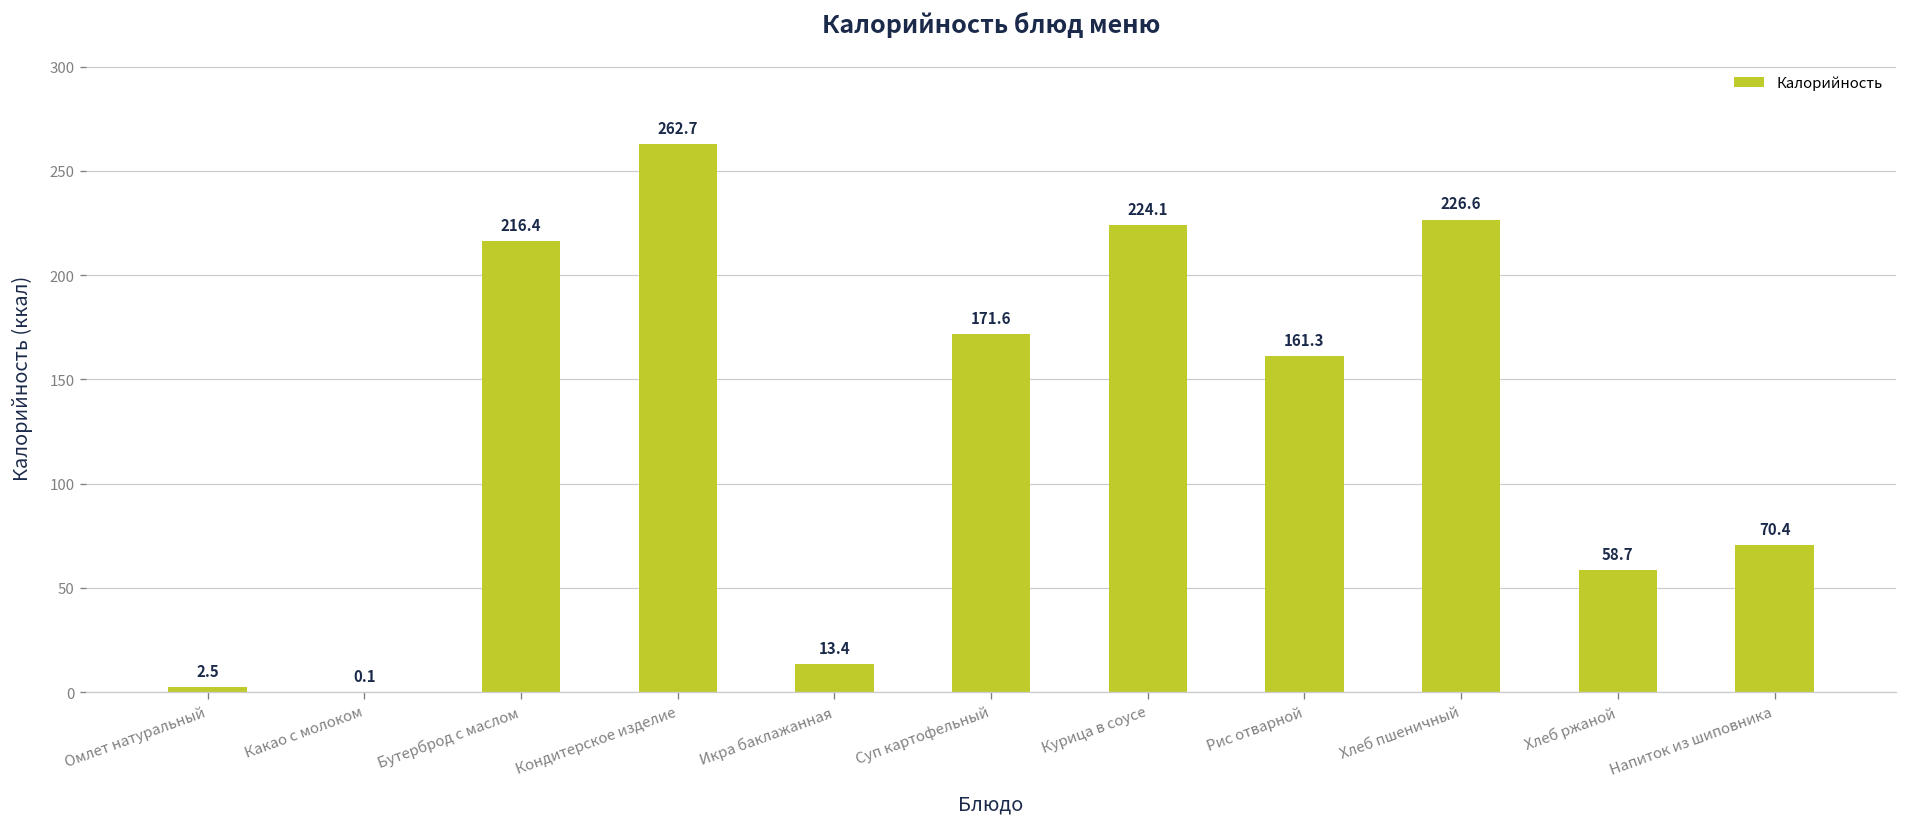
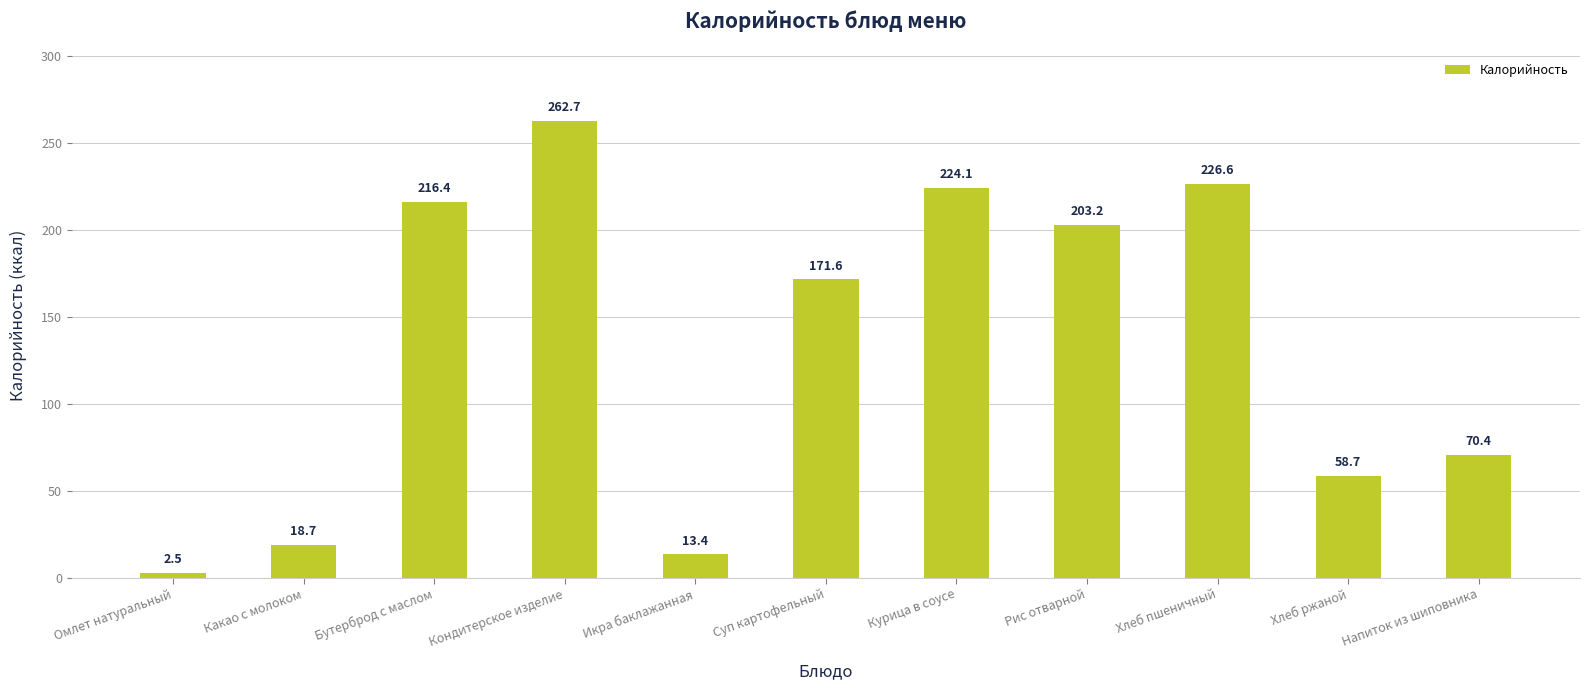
Какао с молоком: 0.1 -> 18.7
Рис отварной: 161.3 -> 203.2
